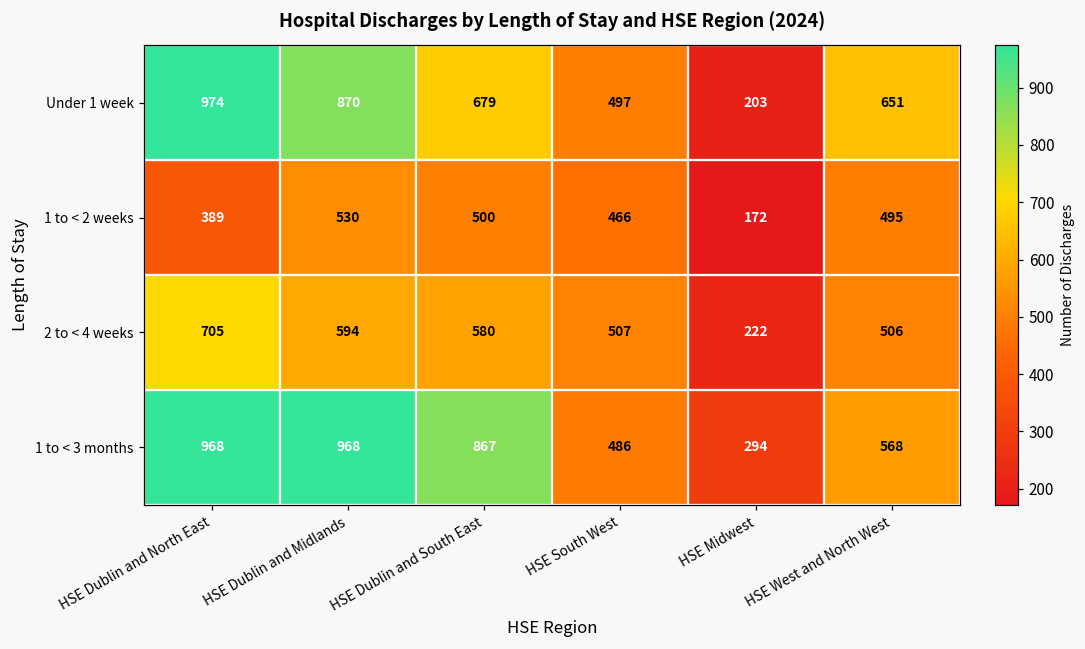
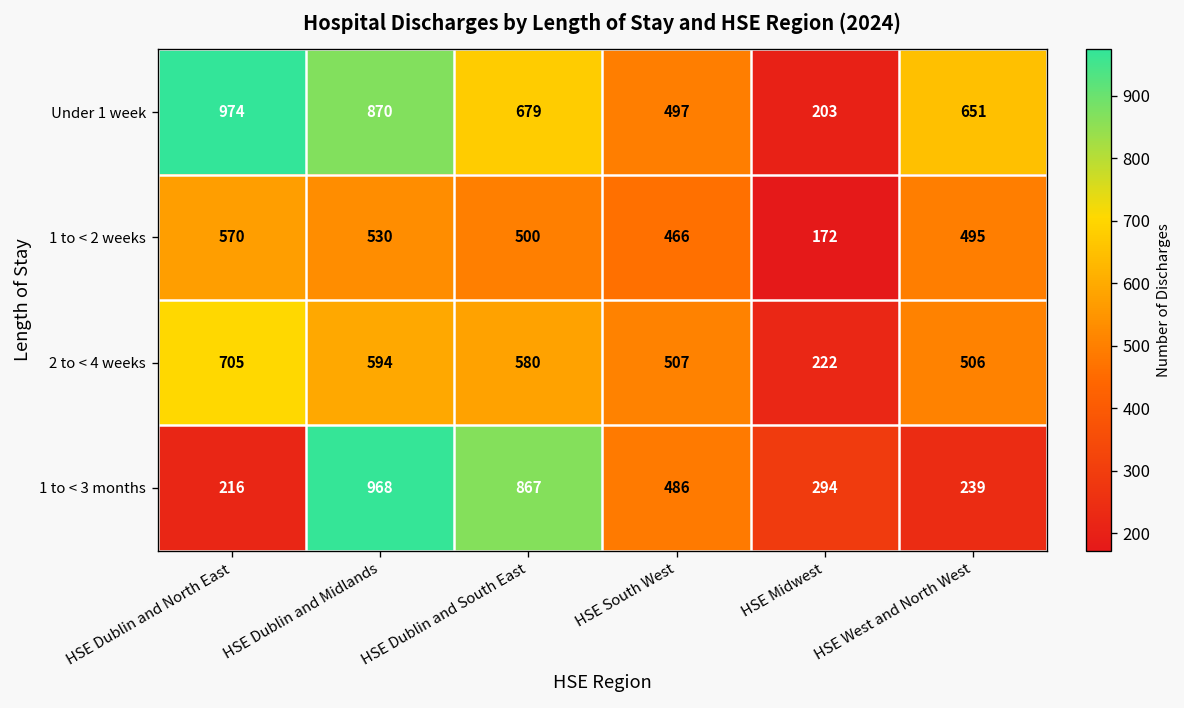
1 to < 2 weeks, HSE Dublin and North East: 389 -> 570
1 to < 3 months, HSE Dublin and North East: 968 -> 216
1 to < 3 months, HSE West and North West: 568 -> 239
